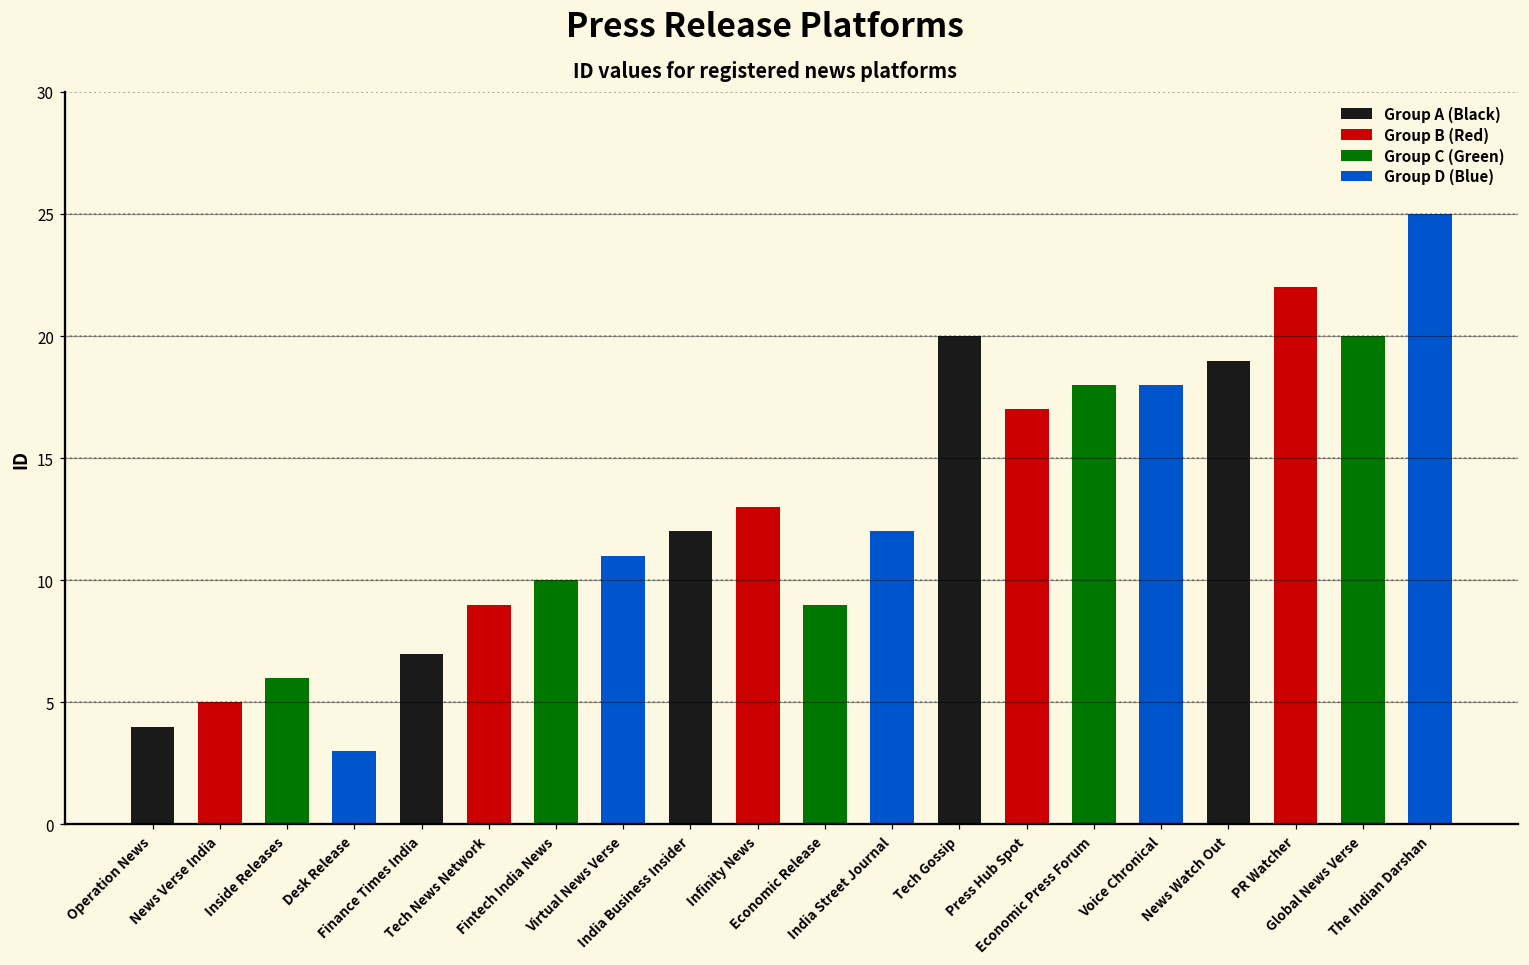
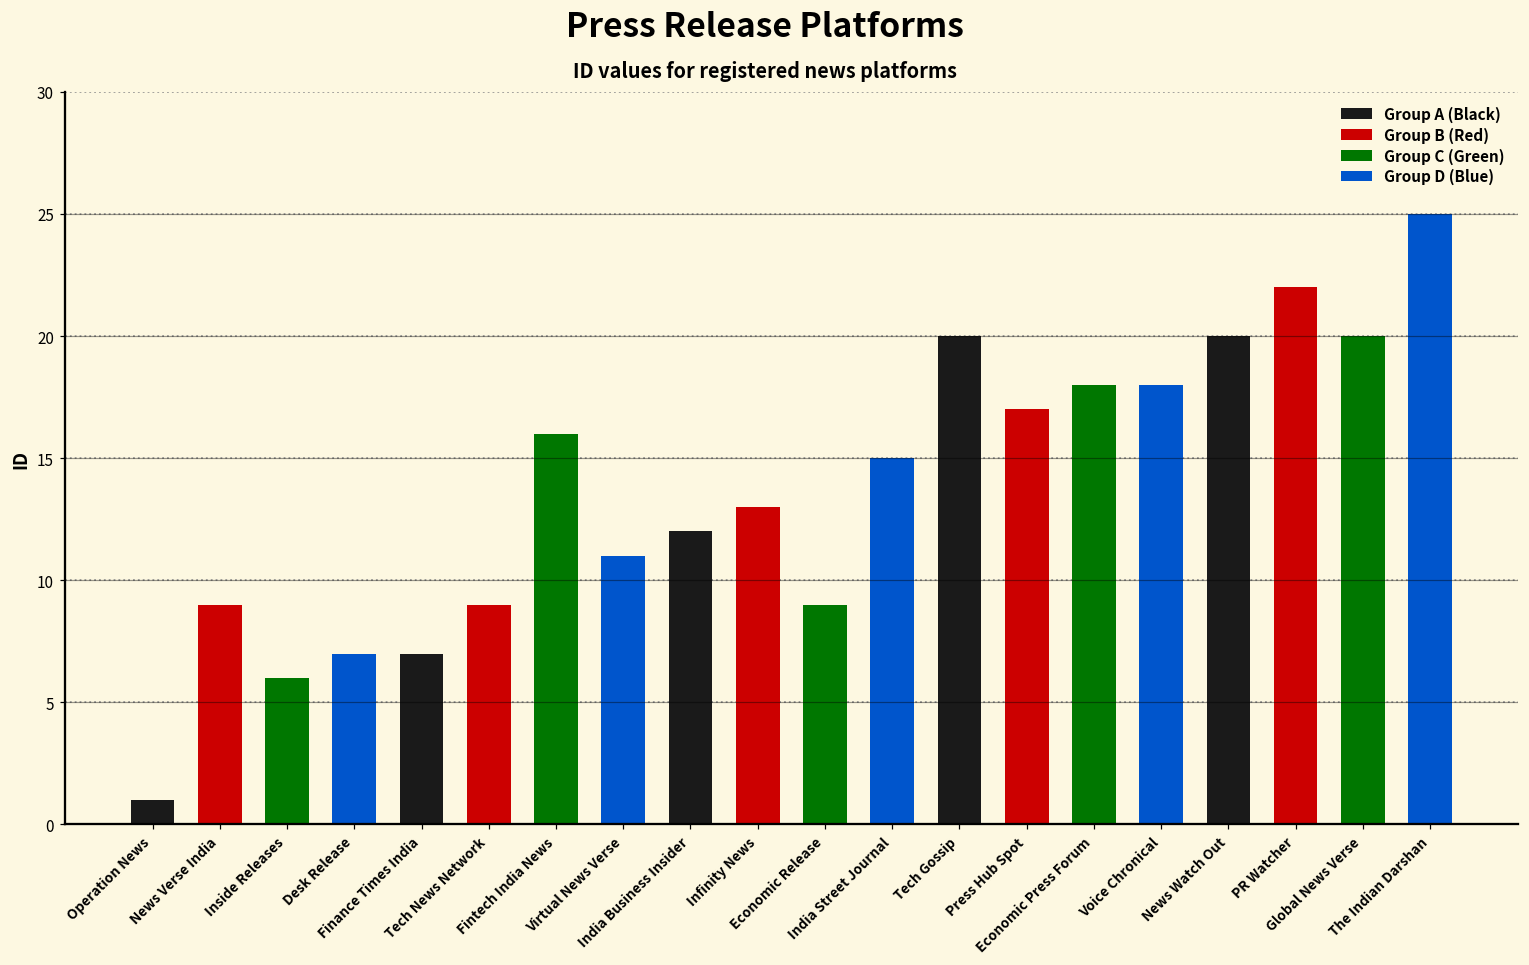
Operation News: 4 -> 1
News Verse India: 5 -> 9
Desk Release: 3 -> 7
Fintech India News: 10 -> 16
India Street Journal: 12 -> 15
News Watch Out: 19 -> 20
